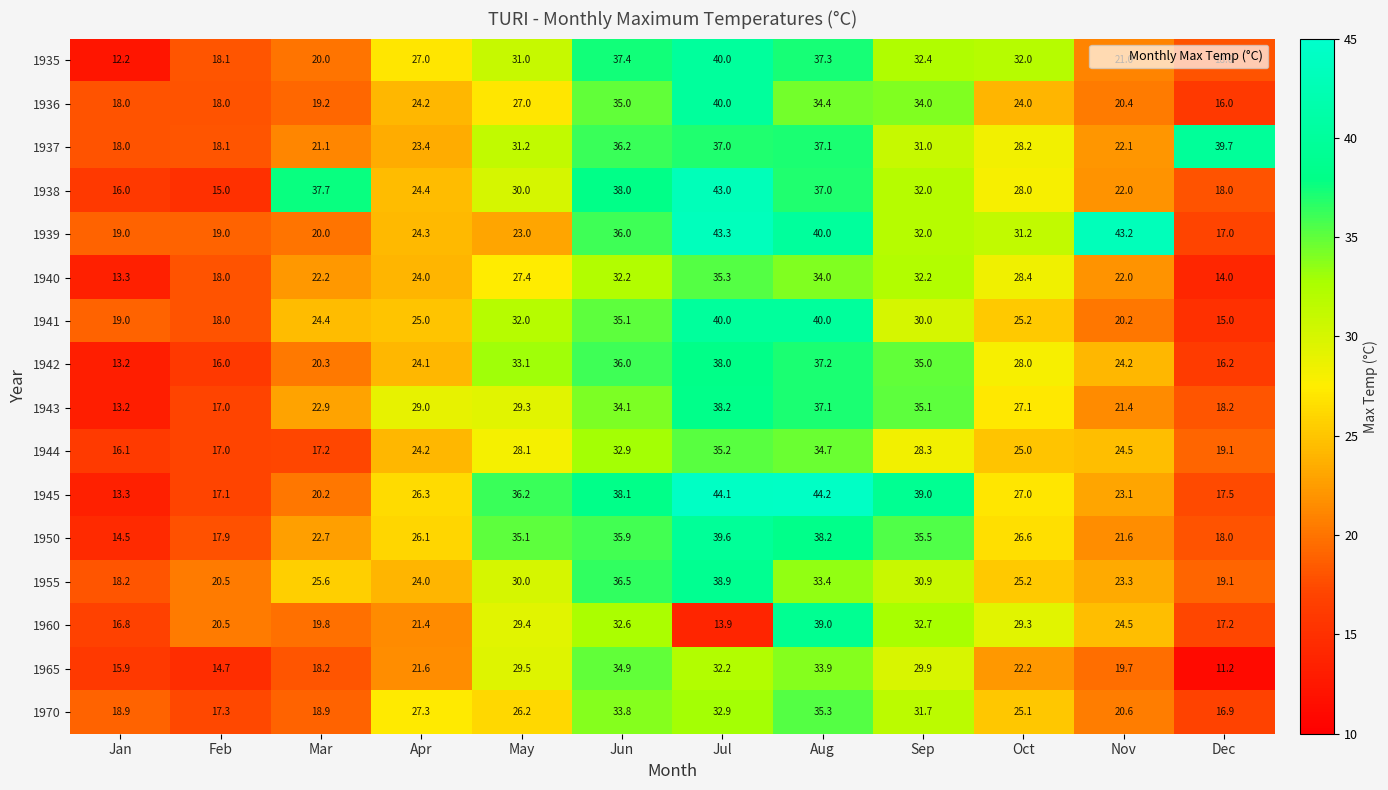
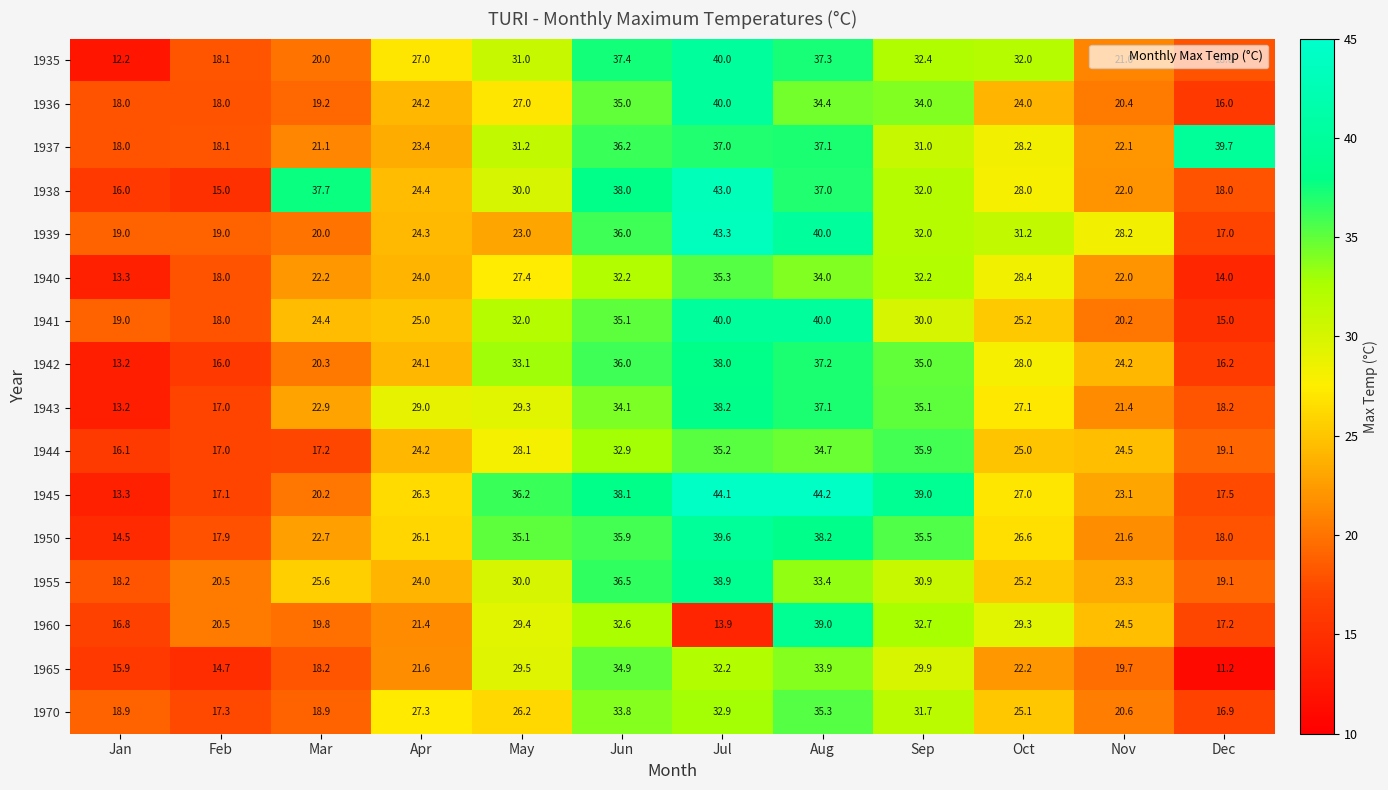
1939, Nov: 43.2 -> 28.2
1944, Sep: 28.3 -> 35.9
